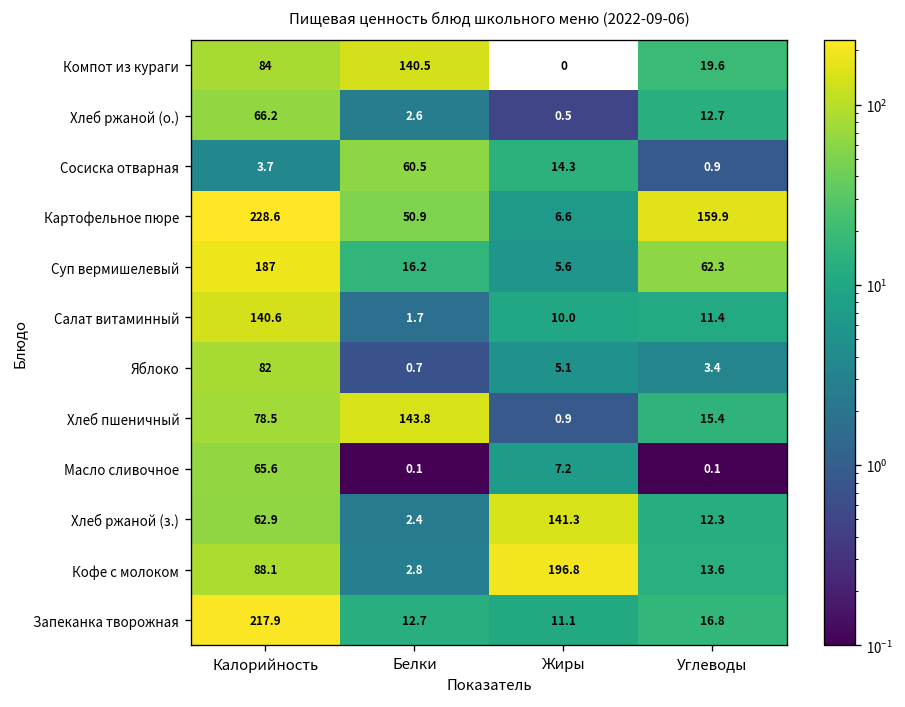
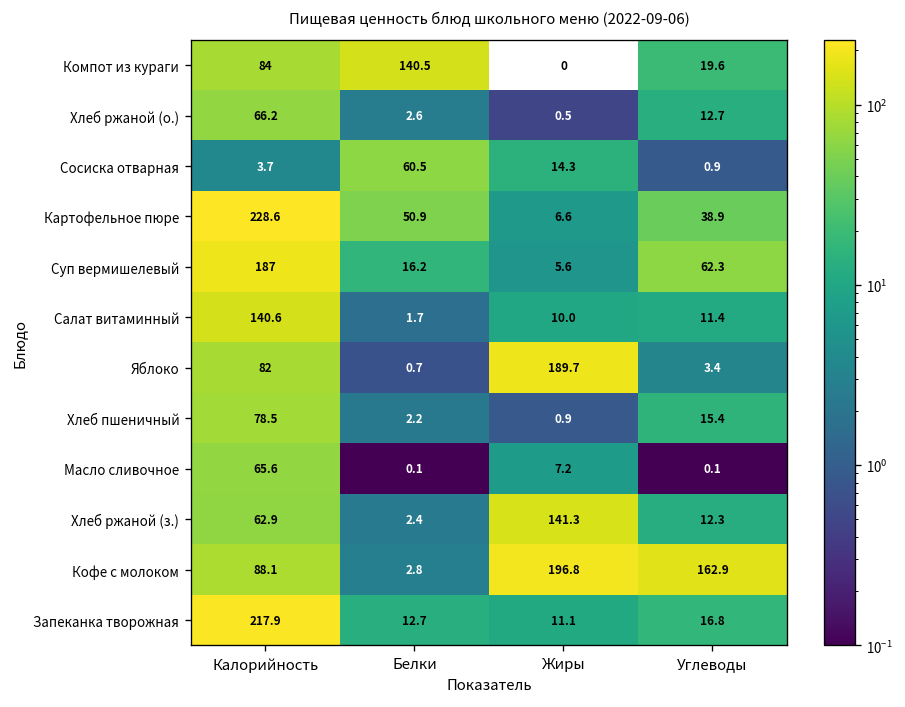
Картофельное пюре, Углеводы: 159.9 -> 38.9
Яблоко, Жиры: 5.1 -> 189.7
Хлеб пшеничный, Белки: 143.8 -> 2.2
Кофе с молоком, Углеводы: 13.6 -> 162.9
